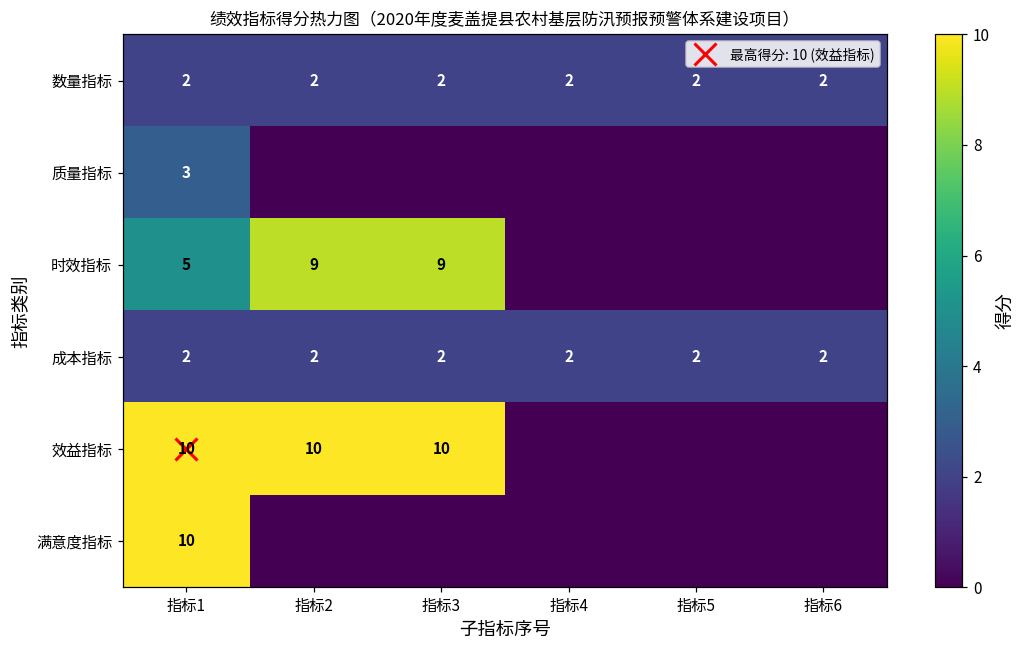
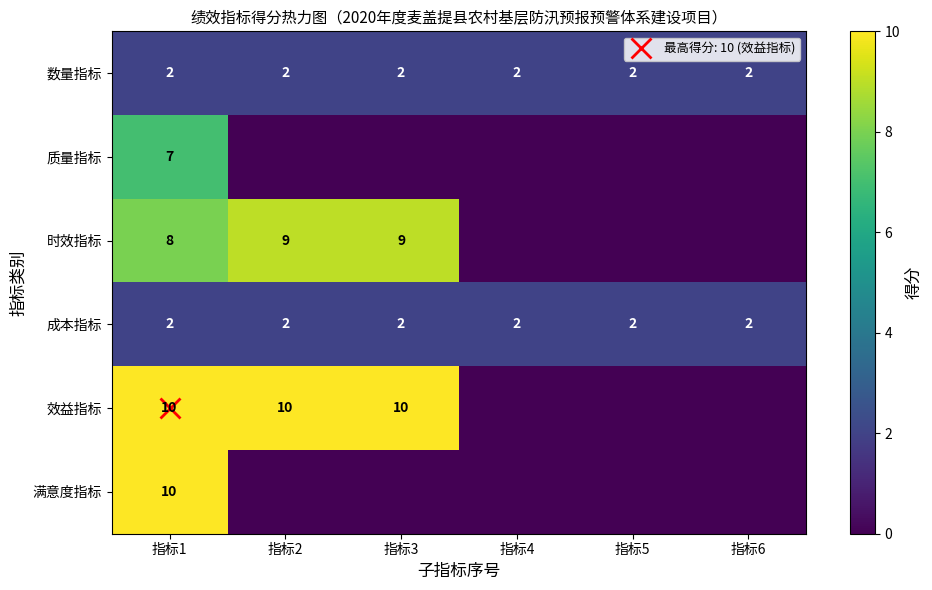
质量指标, 指标1: 3 -> 7
时效指标, 指标1: 5 -> 8
